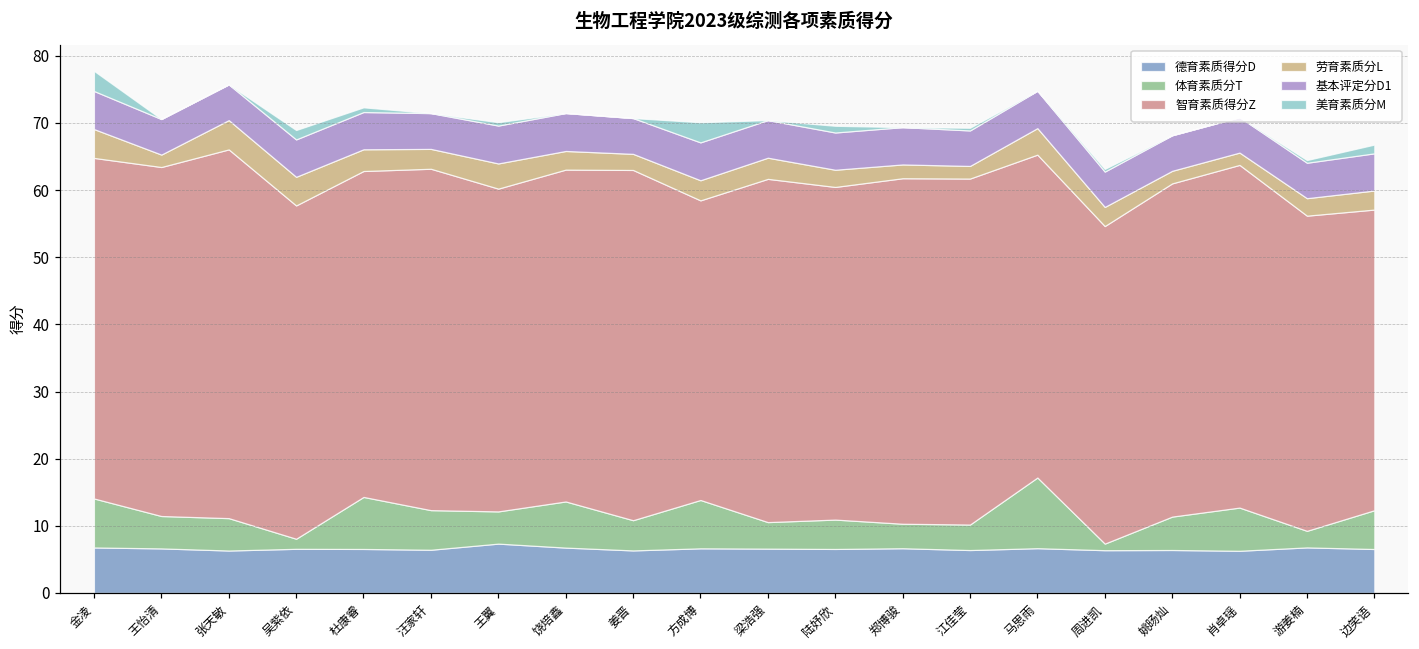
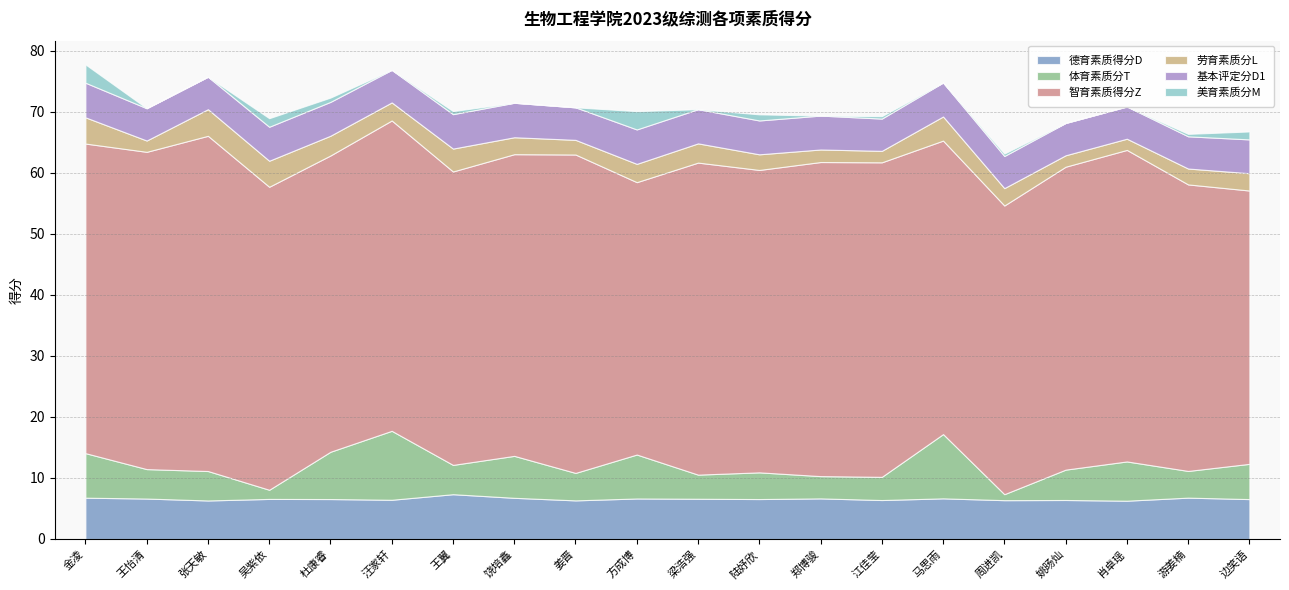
体育素质分T, 汪家轩: 6 -> 11
体育素质分T, 游姜楠: 2 -> 4
